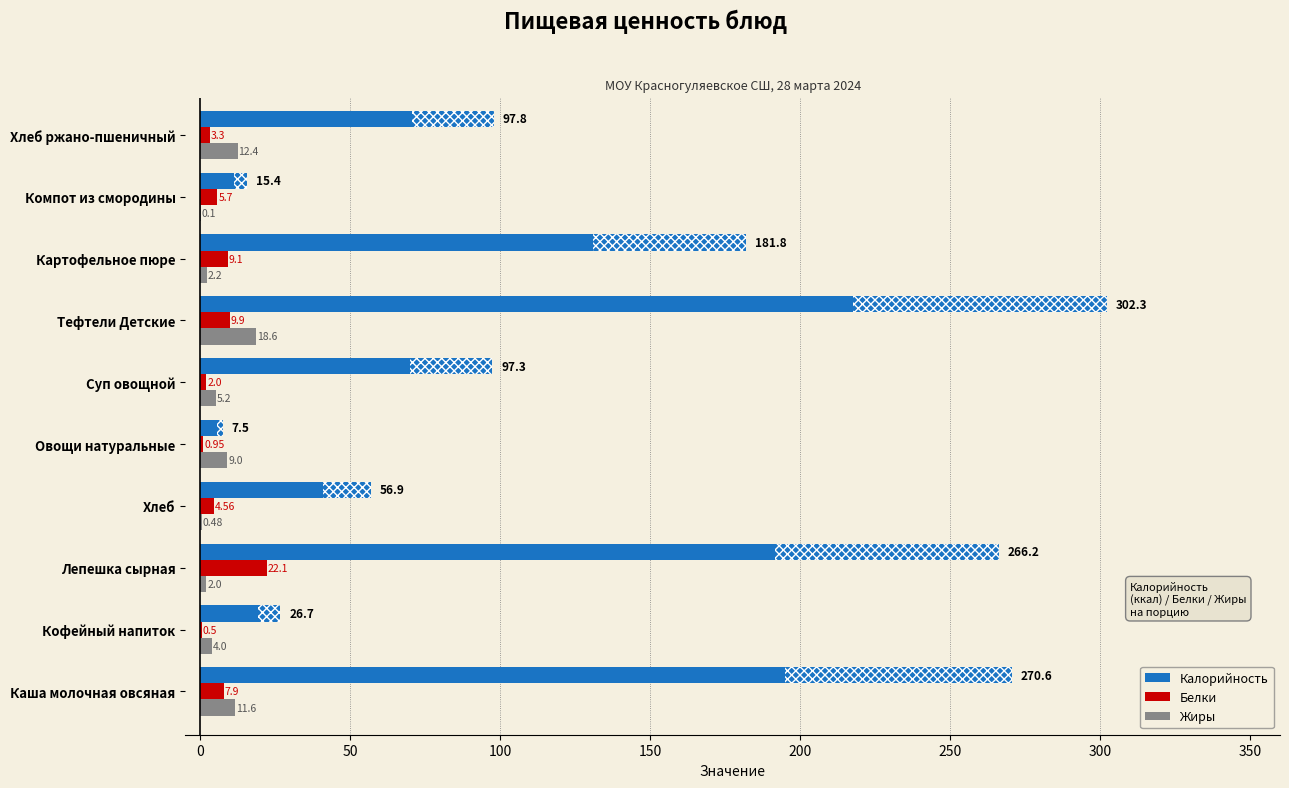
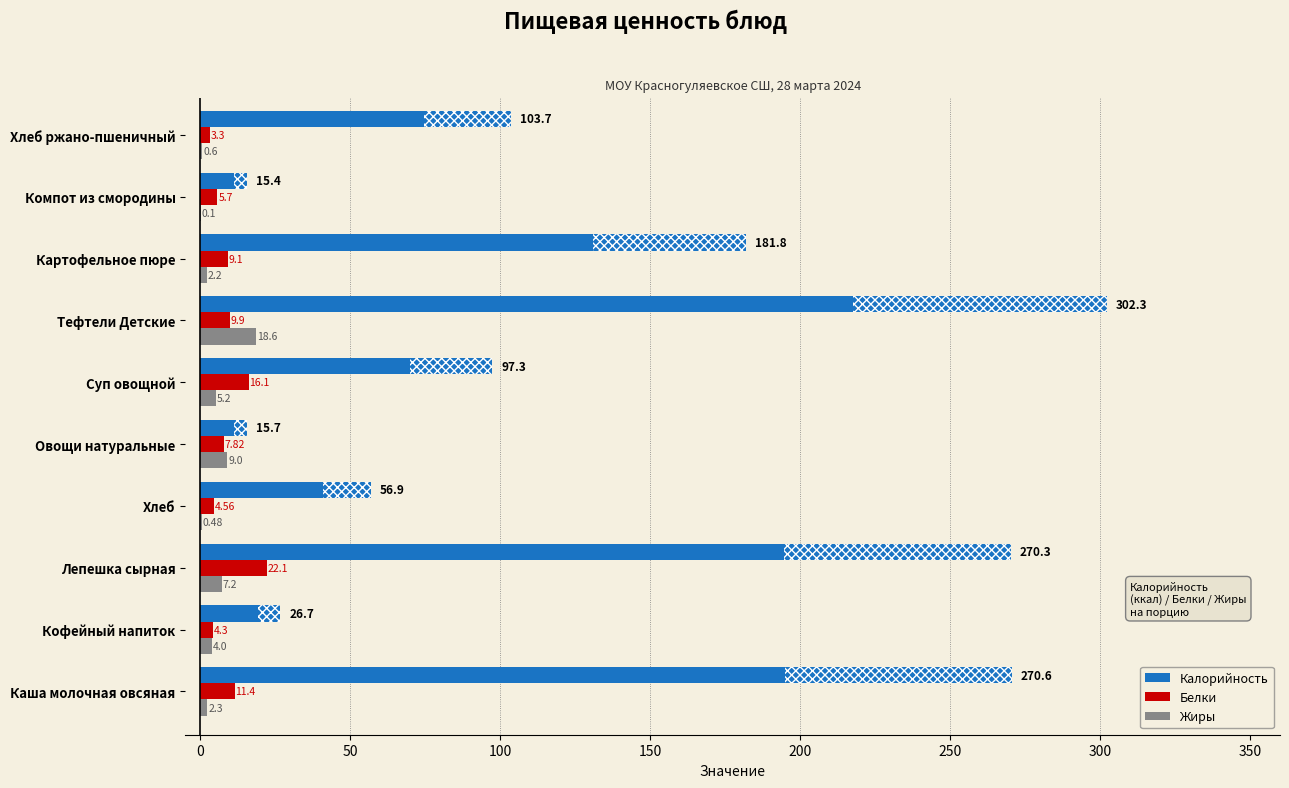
Калорийность, Хлеб ржано-пшеничный: 97.8 -> 103.7
Жиры, Хлеб ржано-пшеничный: 12.4 -> 0.6
Белки, Суп овощной: 2.0 -> 16.1
Калорийность, Овощи натуральные: 7.5 -> 15.7
Белки, Овощи натуральные: 0.95 -> 7.82
Калорийность, Лепешка сырная: 266.2 -> 270.3
Жиры, Лепешка сырная: 2.0 -> 7.2
Белки, Кофейный напиток: 0.5 -> 4.3
Белки, Каша молочная овсяная: 7.9 -> 11.4
Жиры, Каша молочная овсяная: 11.6 -> 2.3
